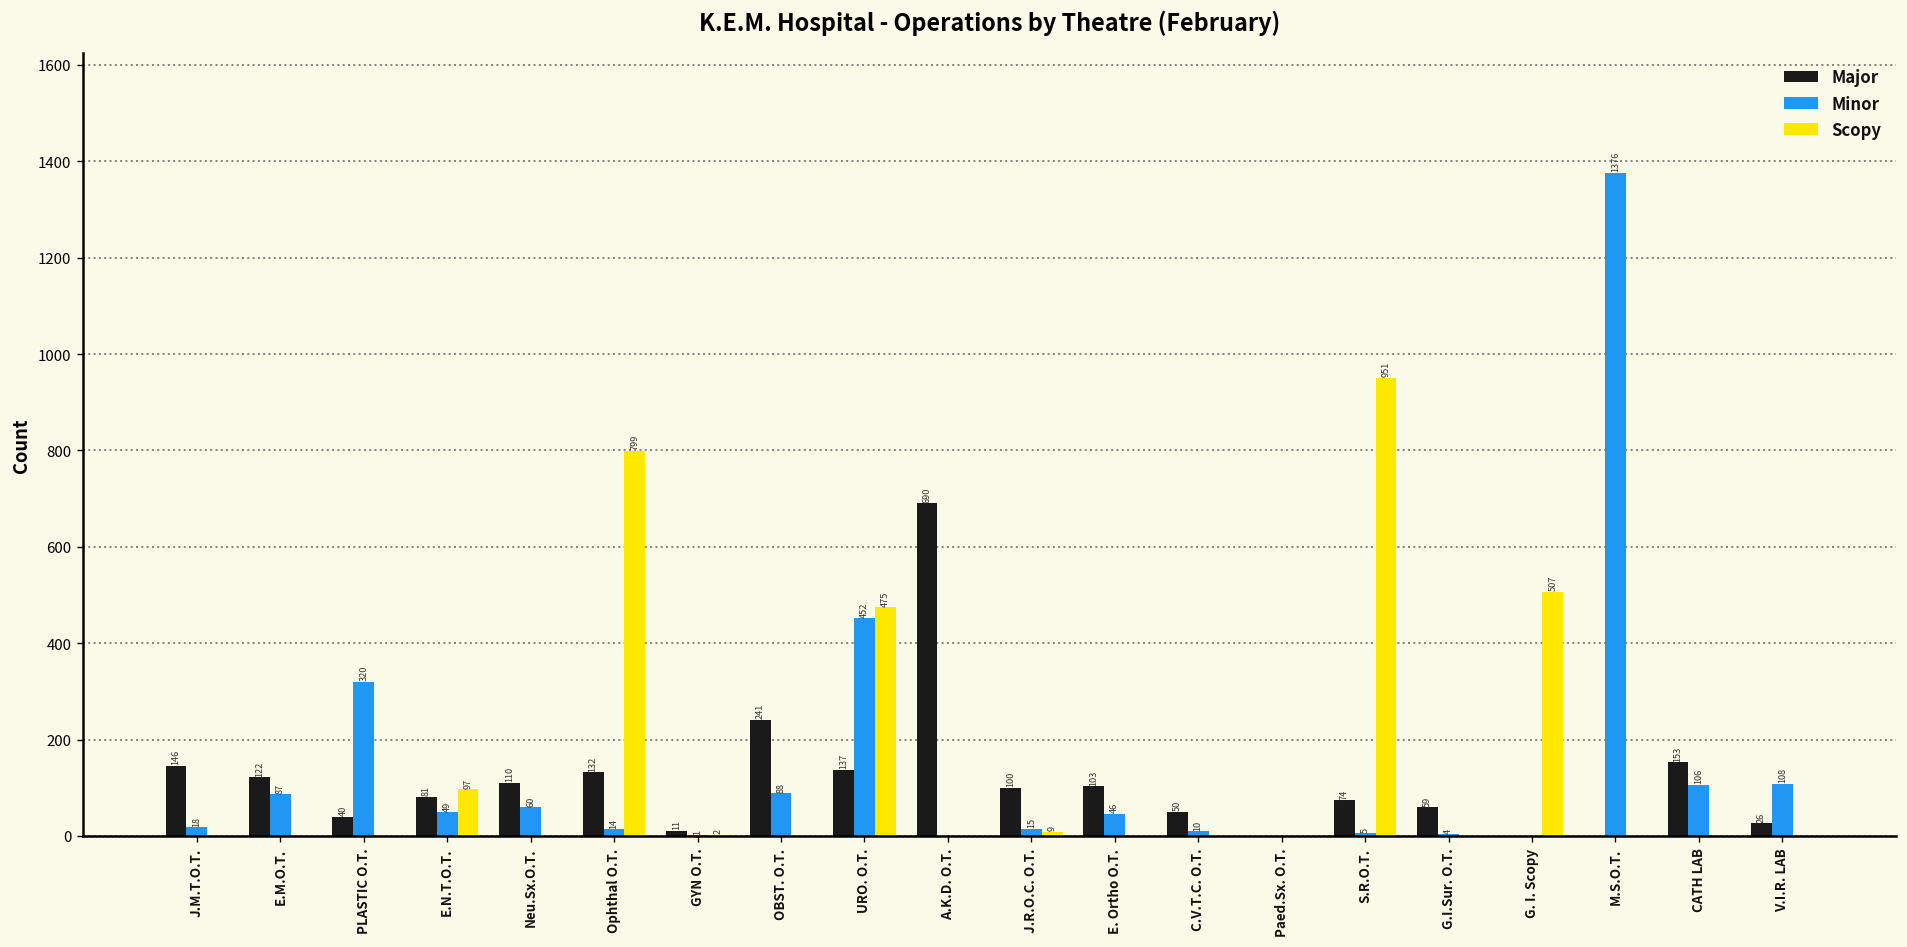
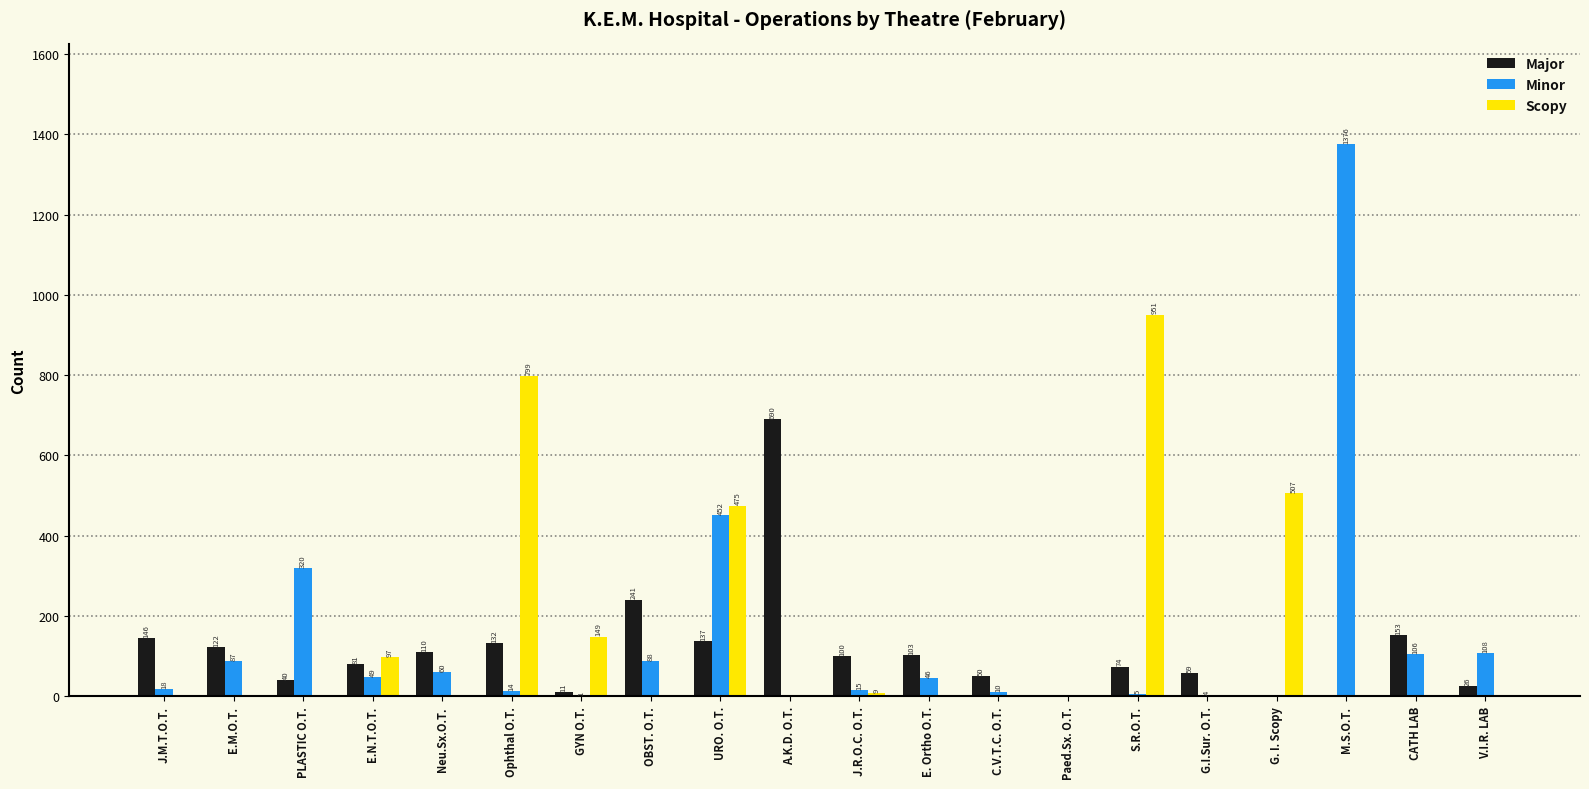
Scopy, GYN O.T.: 2 -> 149
